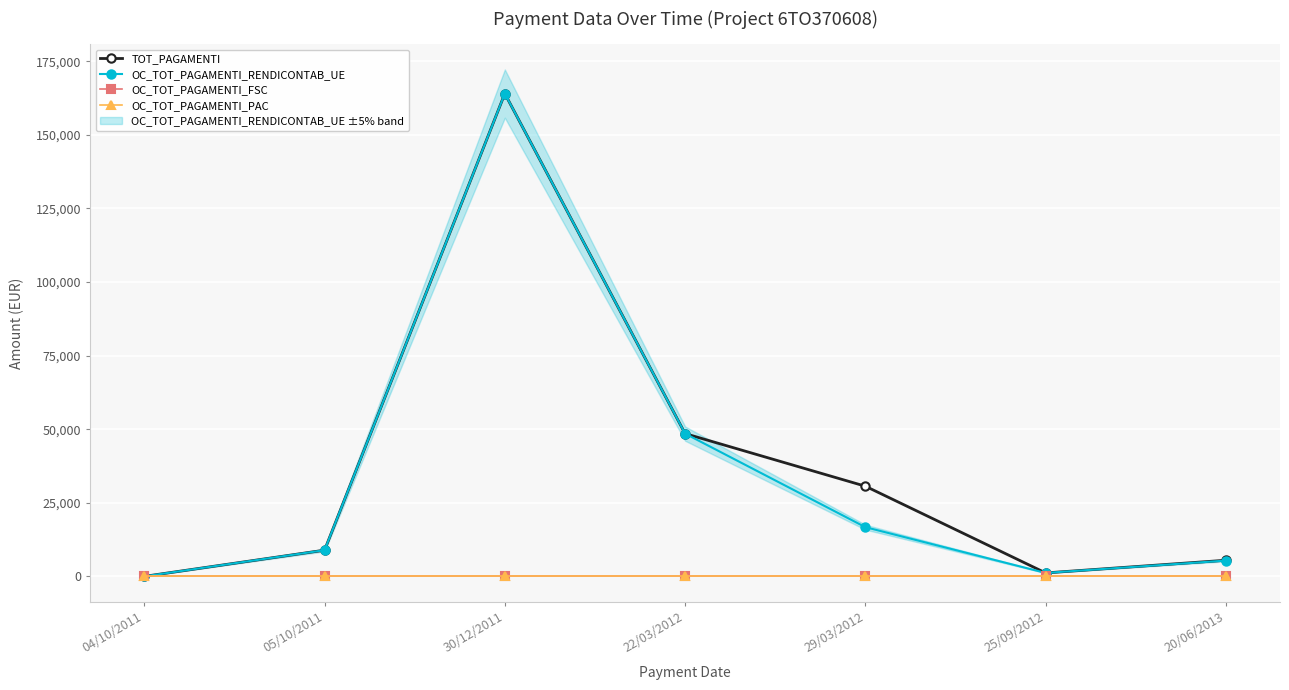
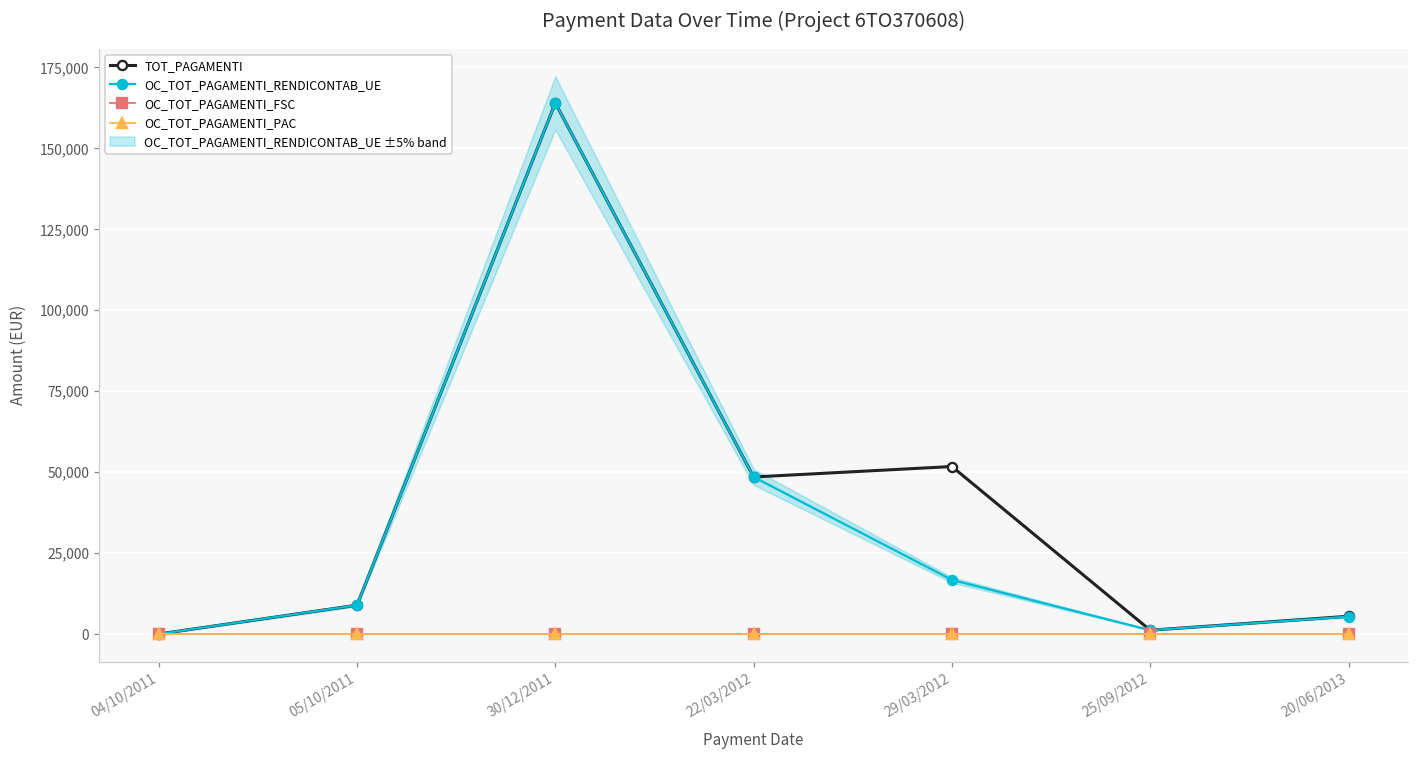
TOT_PAGAMENTI, 29/03/2012: 31,000 -> 52,000
